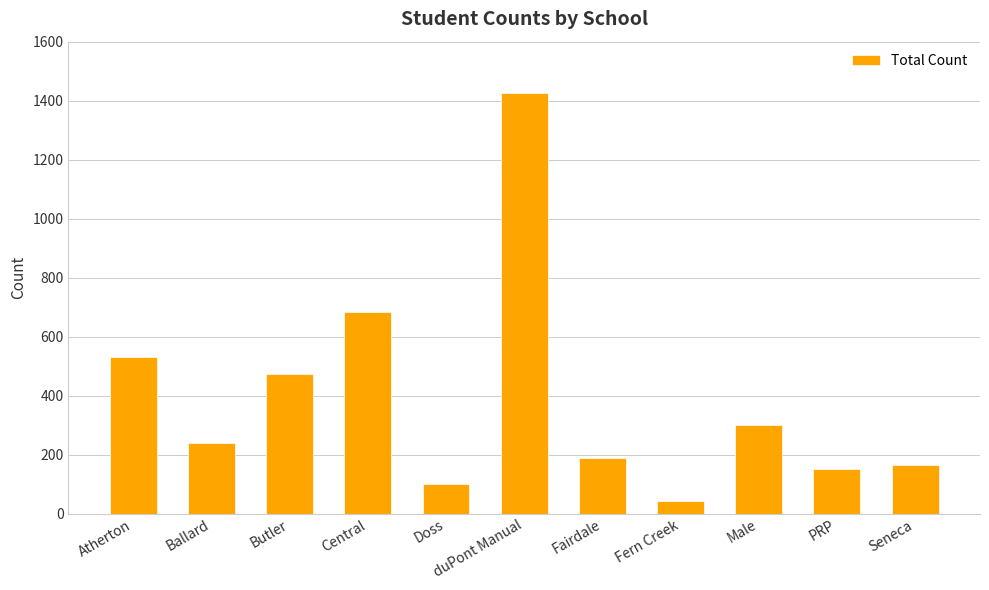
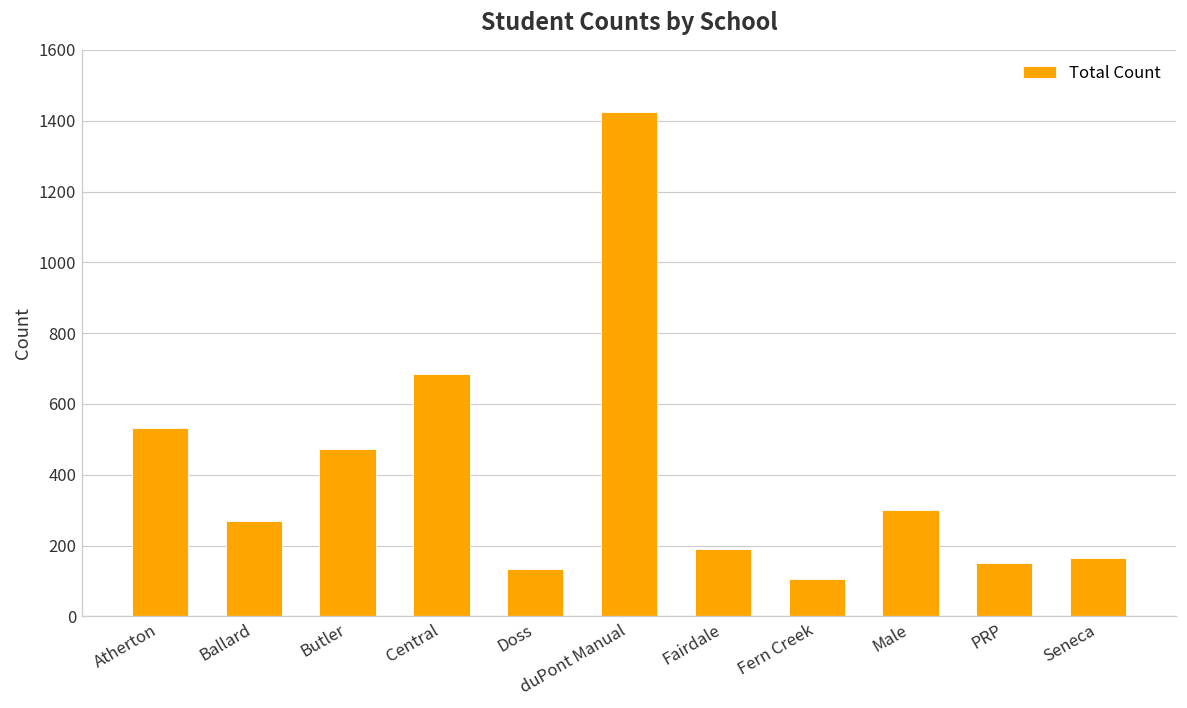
Ballard: 240 -> 270
Doss: 100 -> 140
Fern Creek: 40 -> 110
